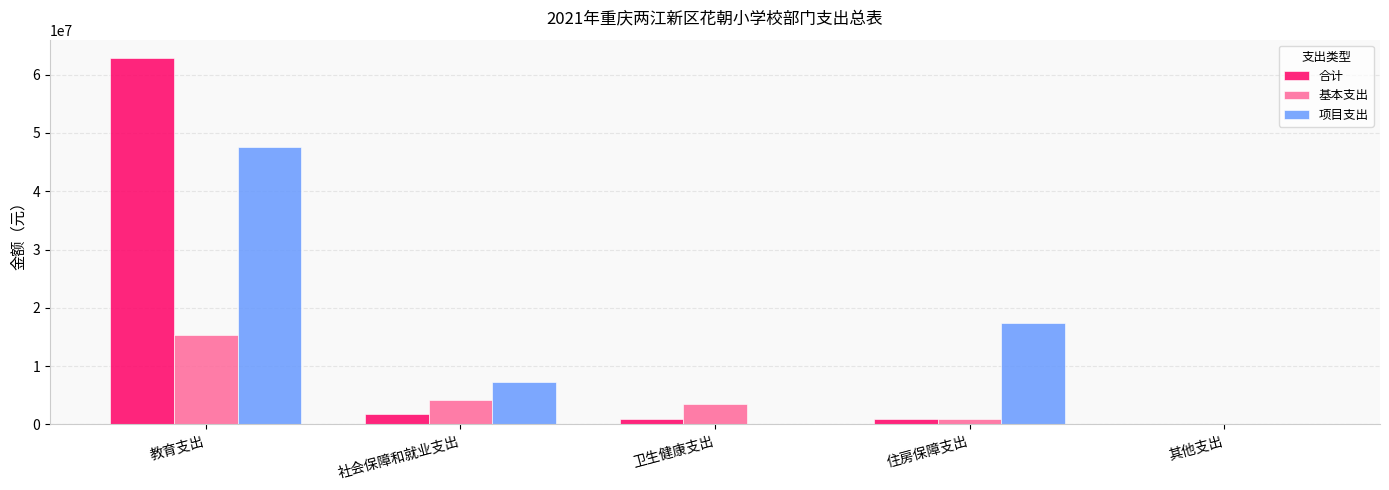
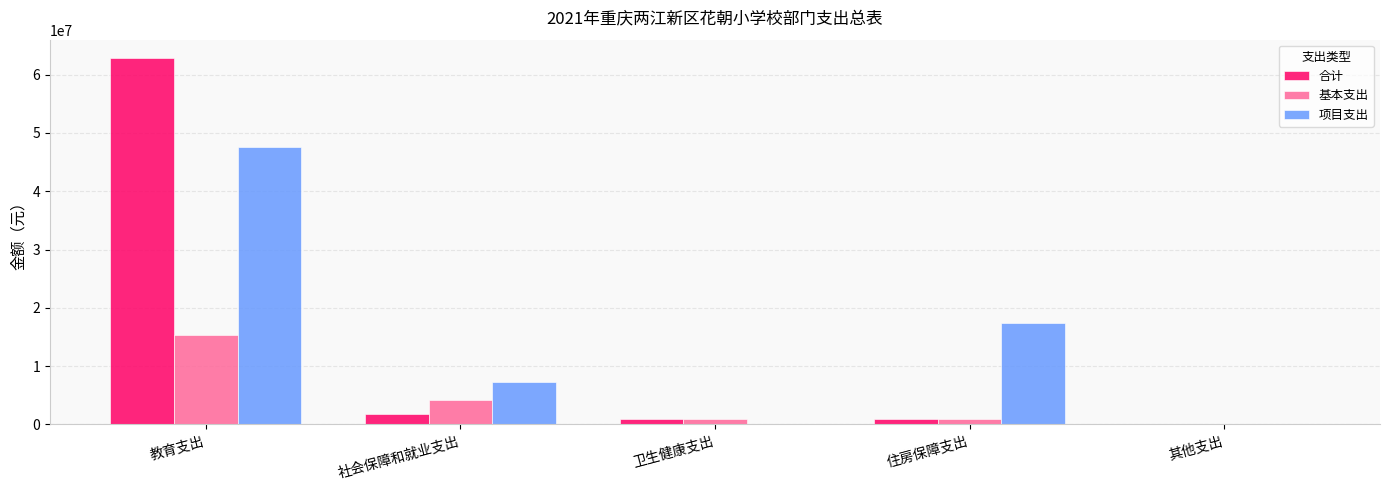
基本支出, 卫生健康支出: 4000000 -> 1000000
